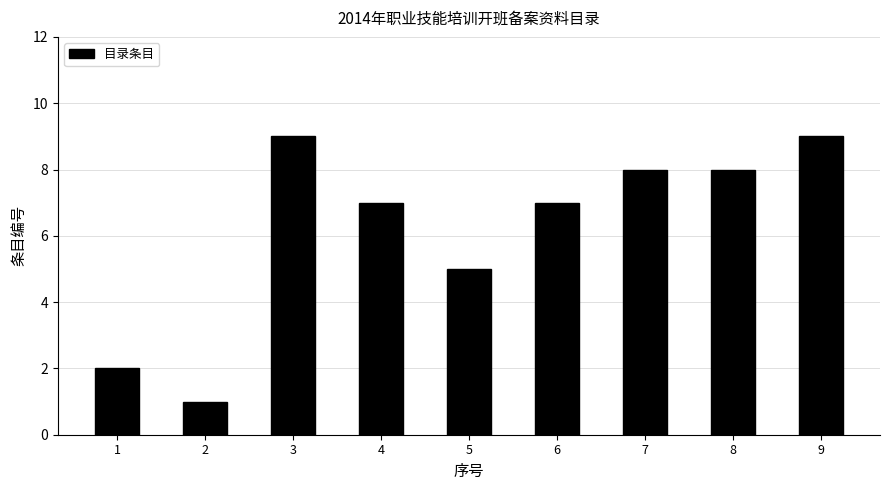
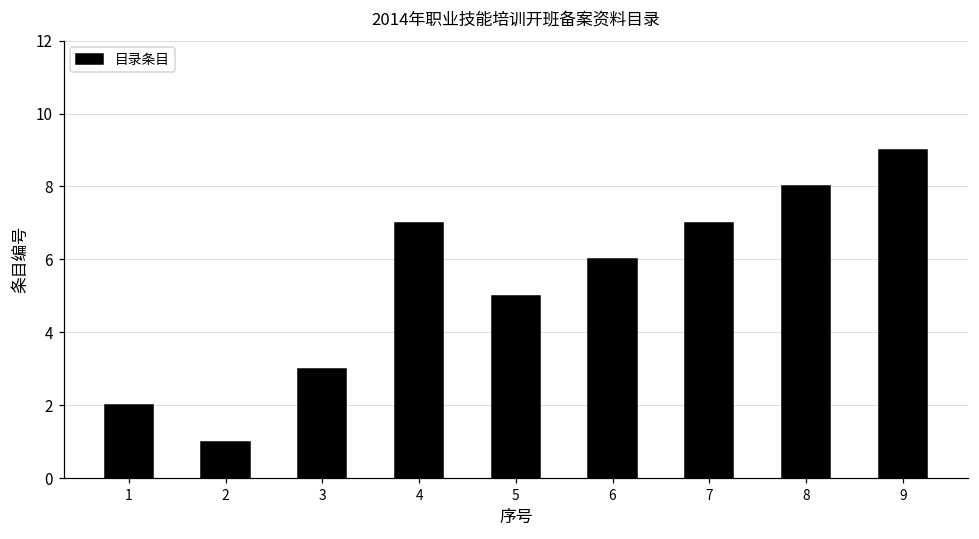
3: 9 -> 3
6: 7 -> 6
7: 8 -> 7
